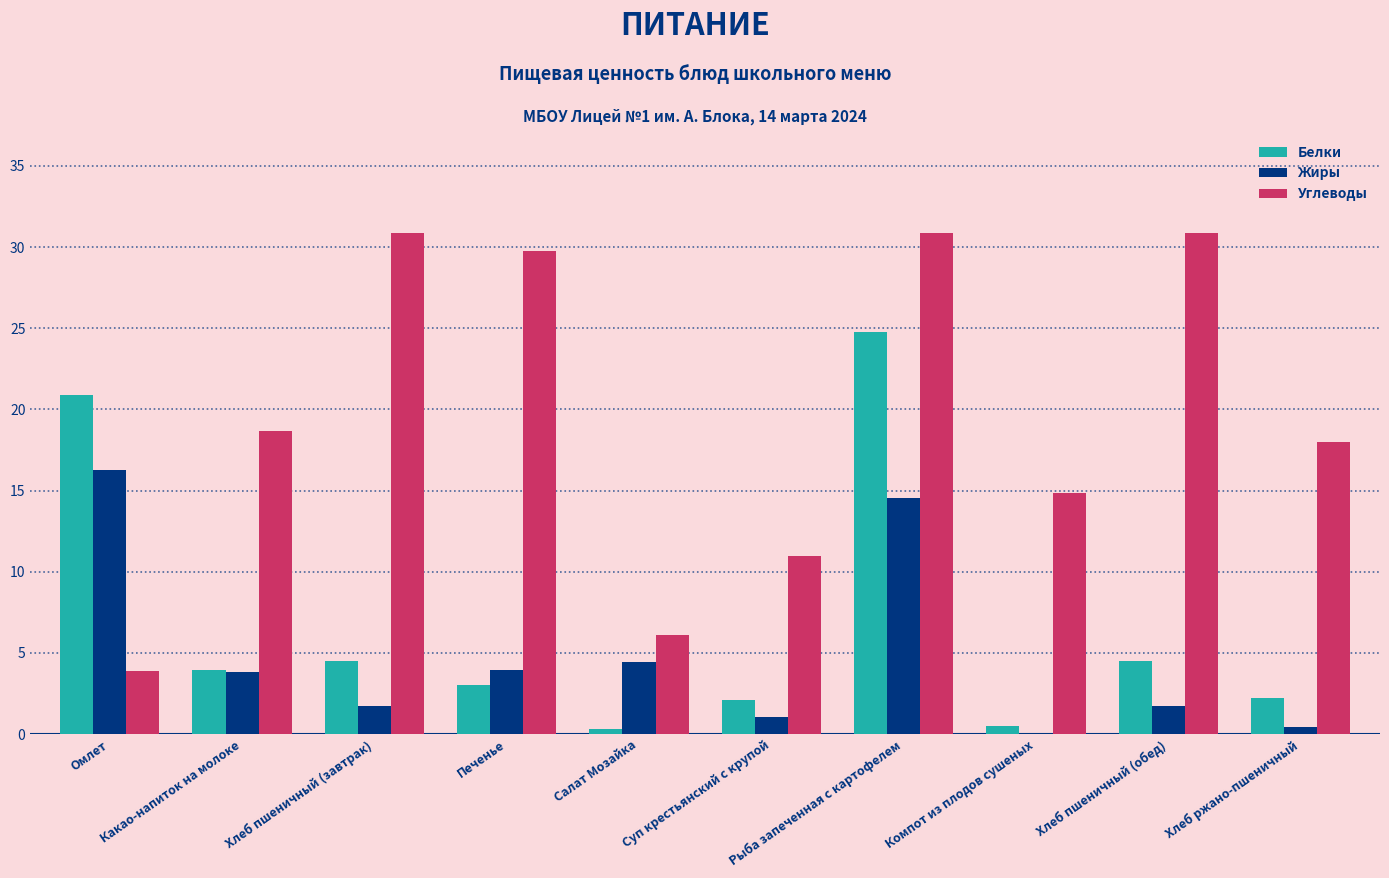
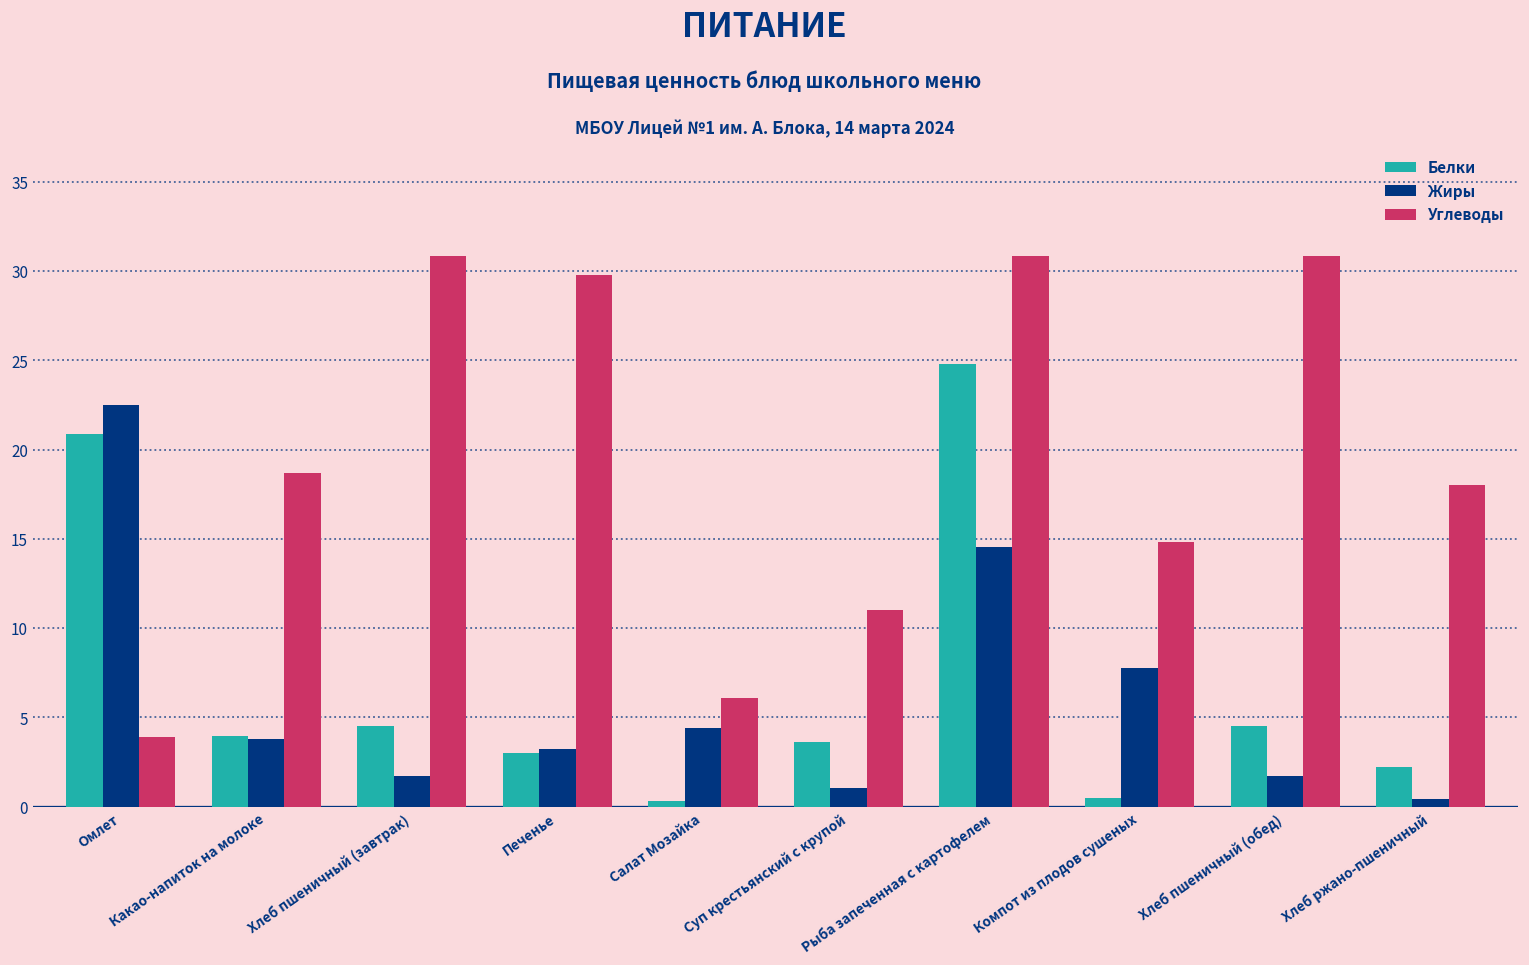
Жиры, Омлет: 16.2 -> 22.5
Жиры, Печенье: 3.9 -> 3.2
Белки, Суп крестьянский с крупой: 2.1 -> 3.6
Жиры, Компот из плодов сушеных: 0.0 -> 7.7
